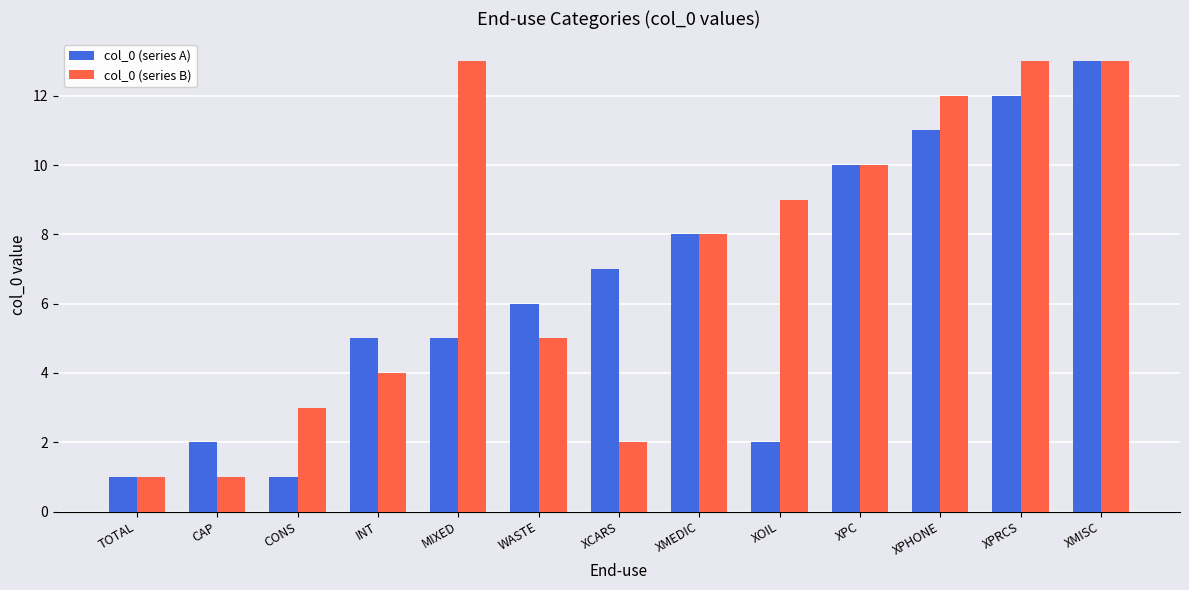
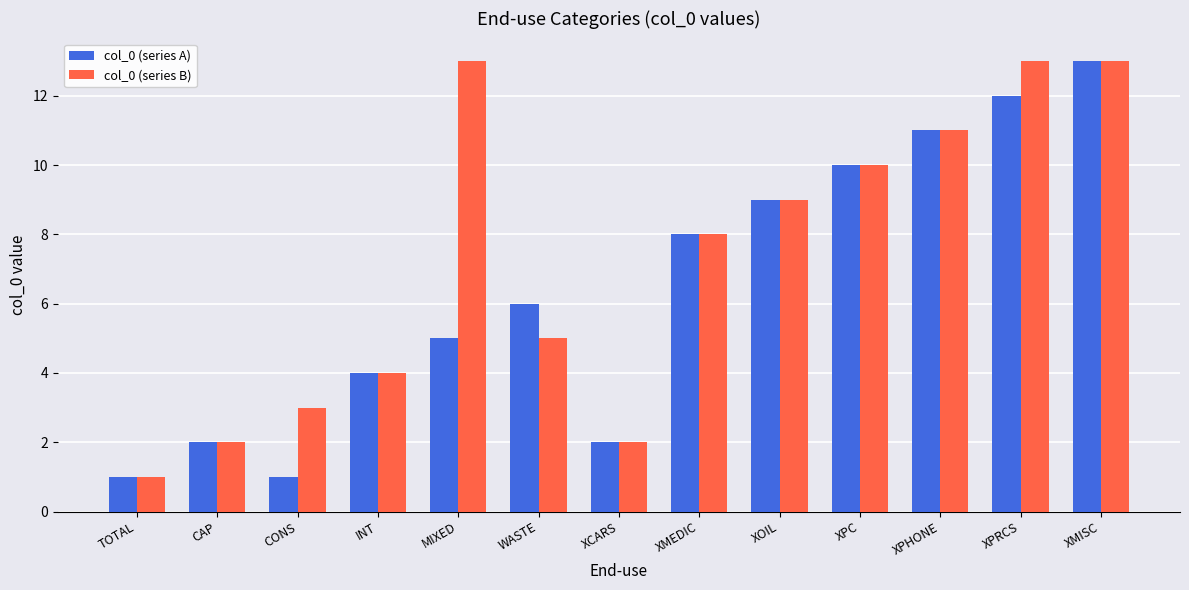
col_0 (series B), CAP: 1 -> 2
col_0 (series A), INT: 5 -> 4
col_0 (series A), XCARS: 7 -> 2
col_0 (series A), XOIL: 2 -> 9
col_0 (series B), XPHONE: 12 -> 11
